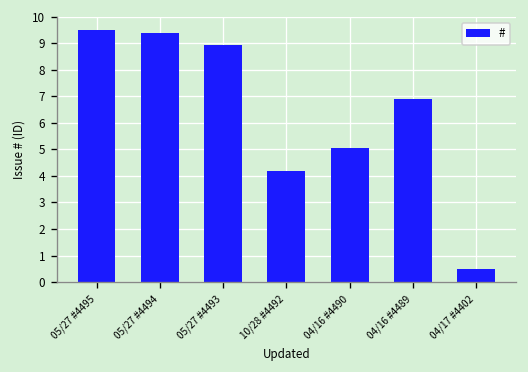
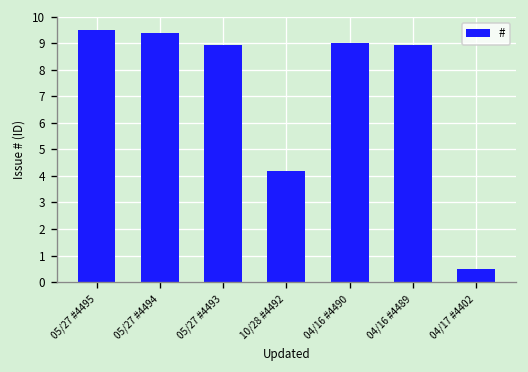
04/16 #4490: 5.0 -> 9.0
04/16 #4489: 6.9 -> 8.9
